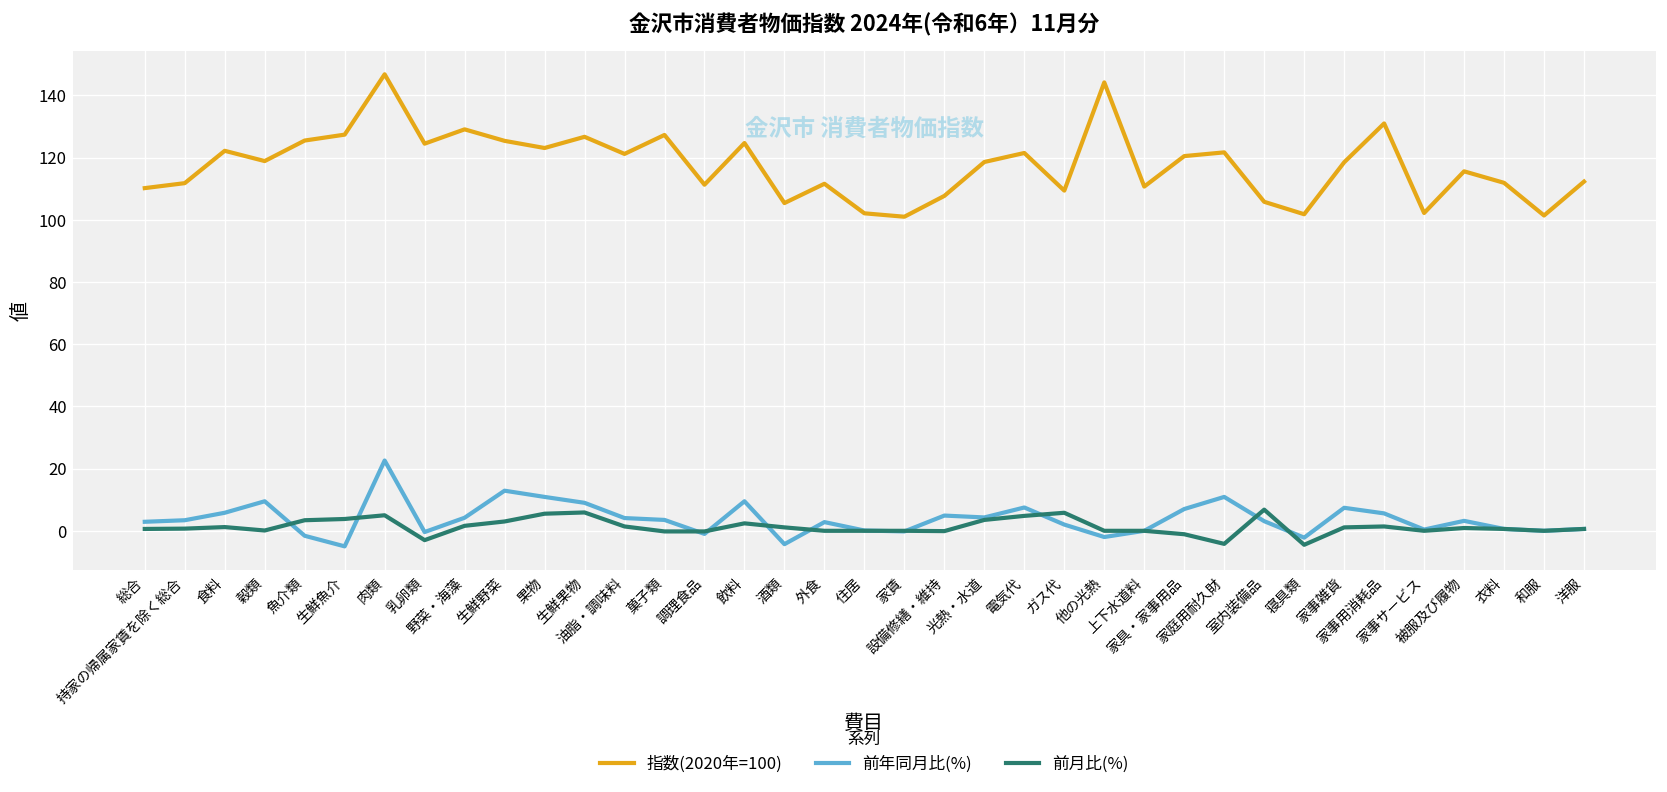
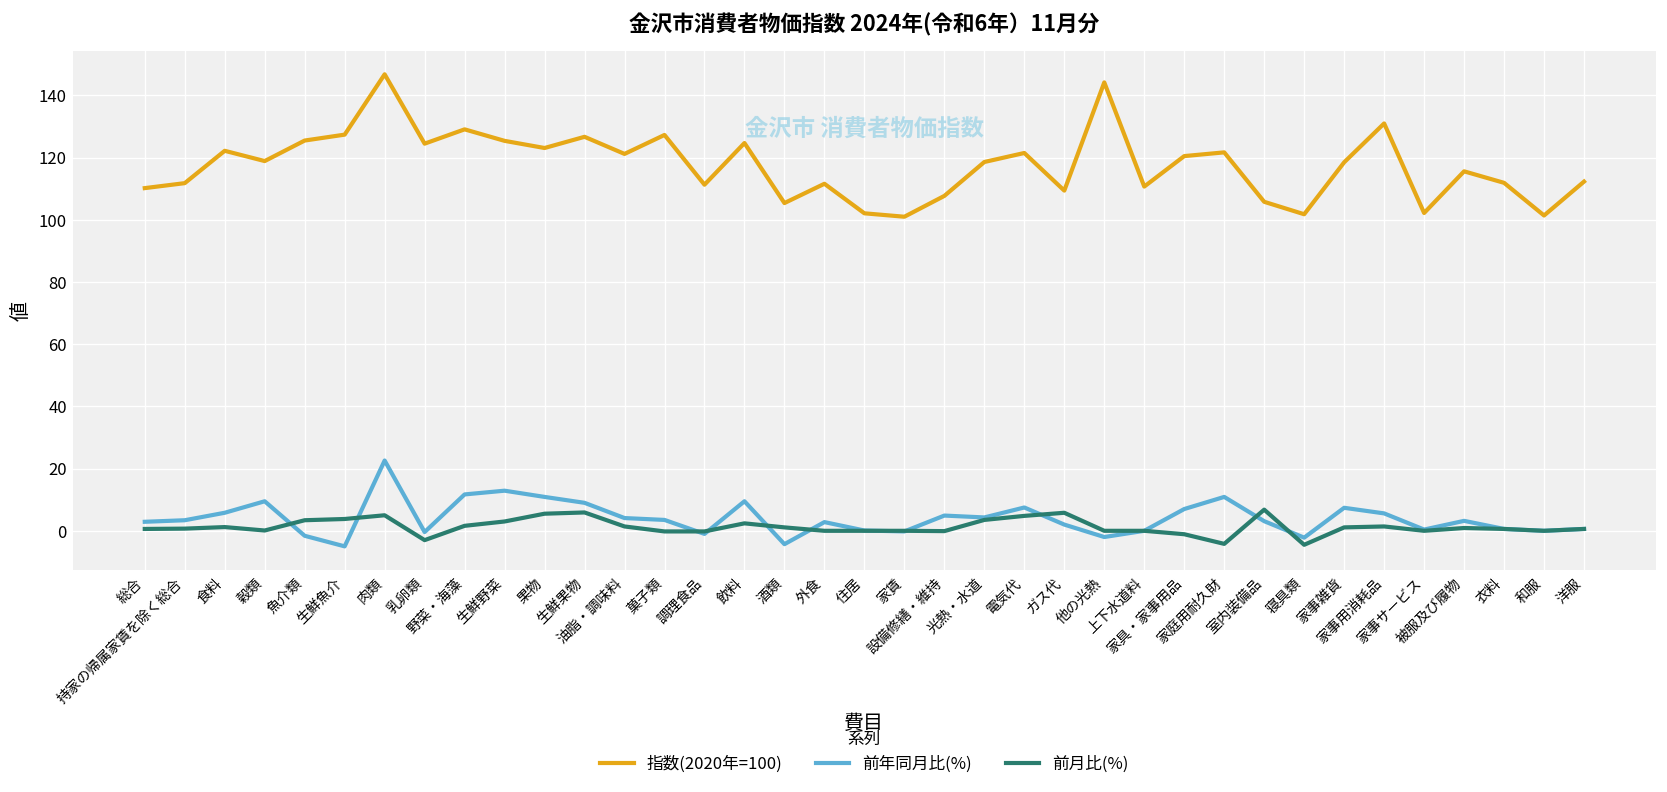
前年同月比(%), 野菜・海藻: 4 -> 12
